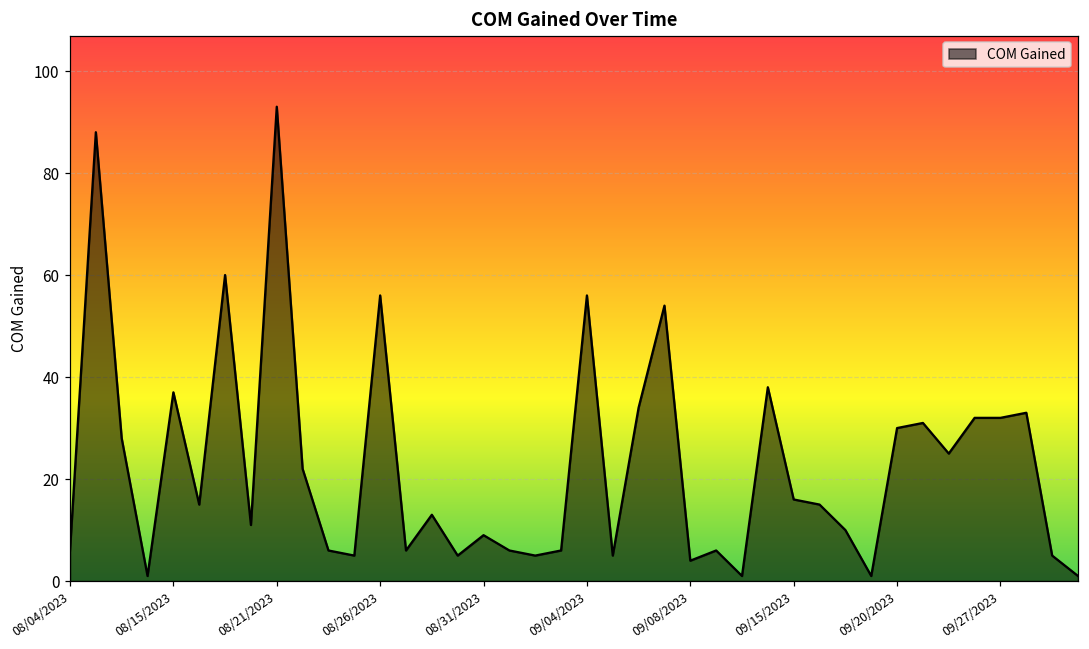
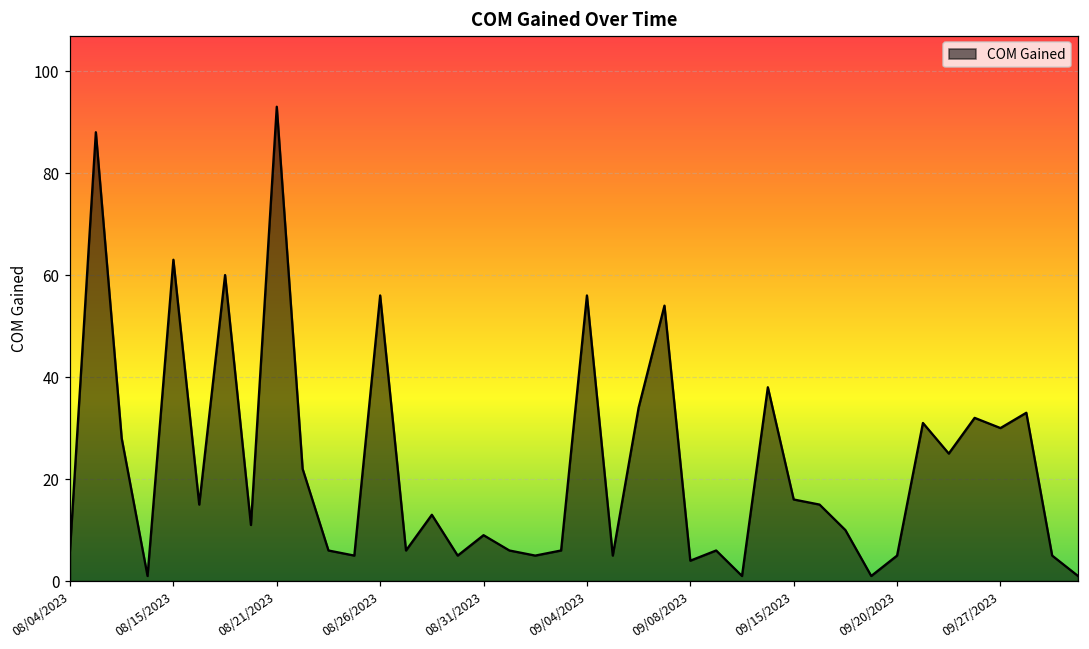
08/15/2023: 37 -> 63
09/20/2023: 30 -> 5
09/27/2023: 32 -> 30
